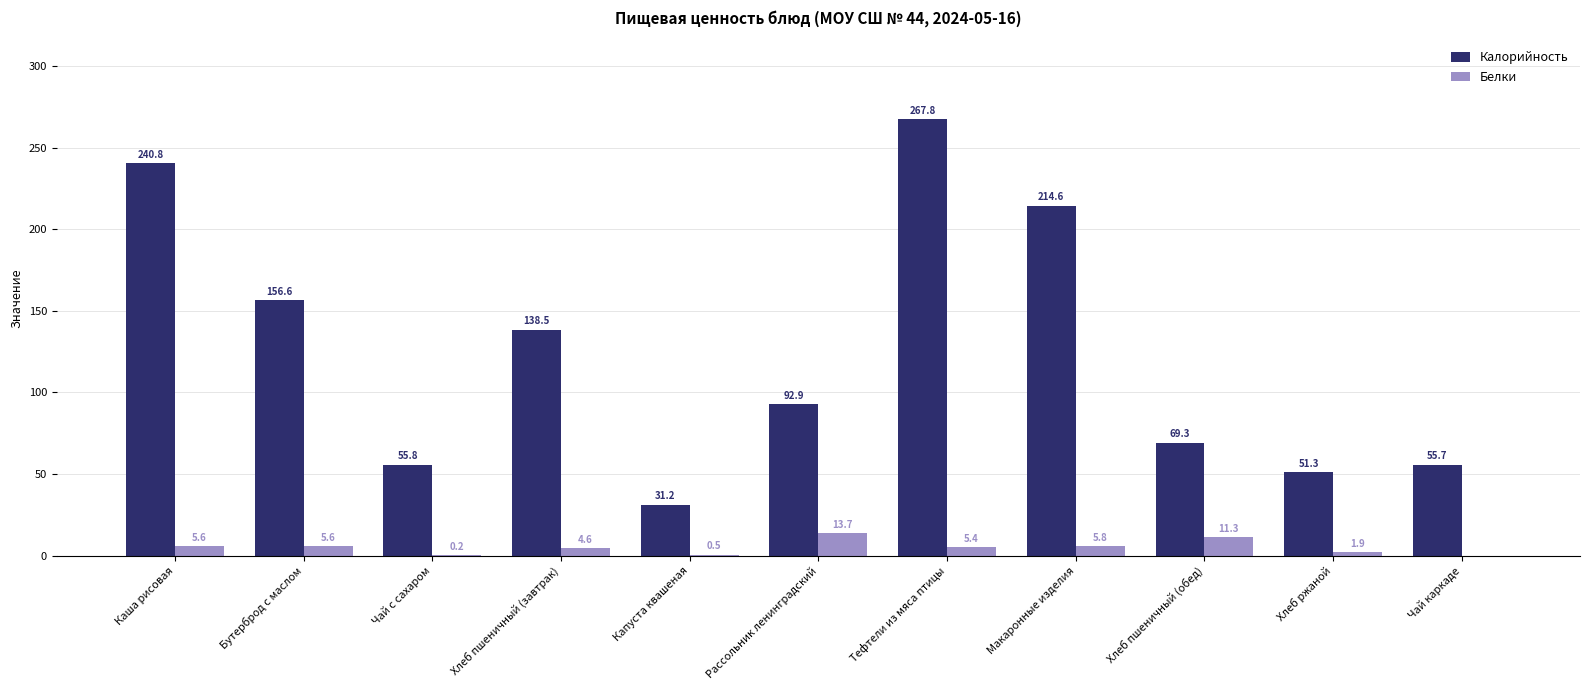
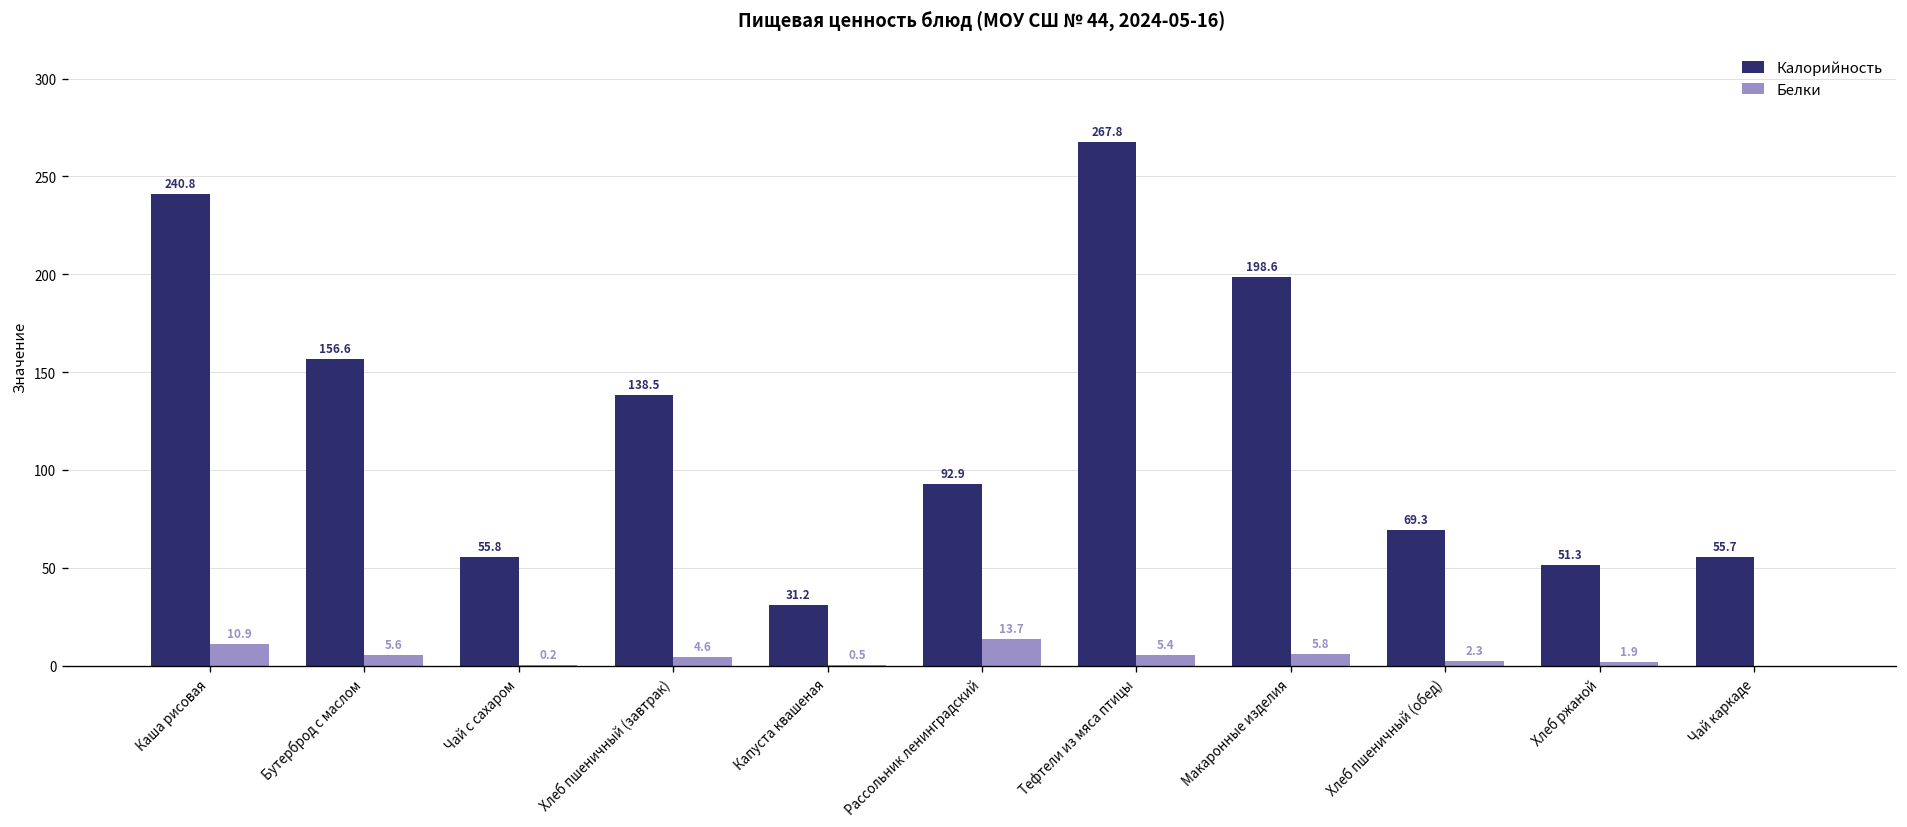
Белки, Каша рисовая: 5.6 -> 10.9
Калорийность, Макаронные изделия: 214.6 -> 198.6
Белки, Хлеб пшеничный (обед): 11.3 -> 2.3
